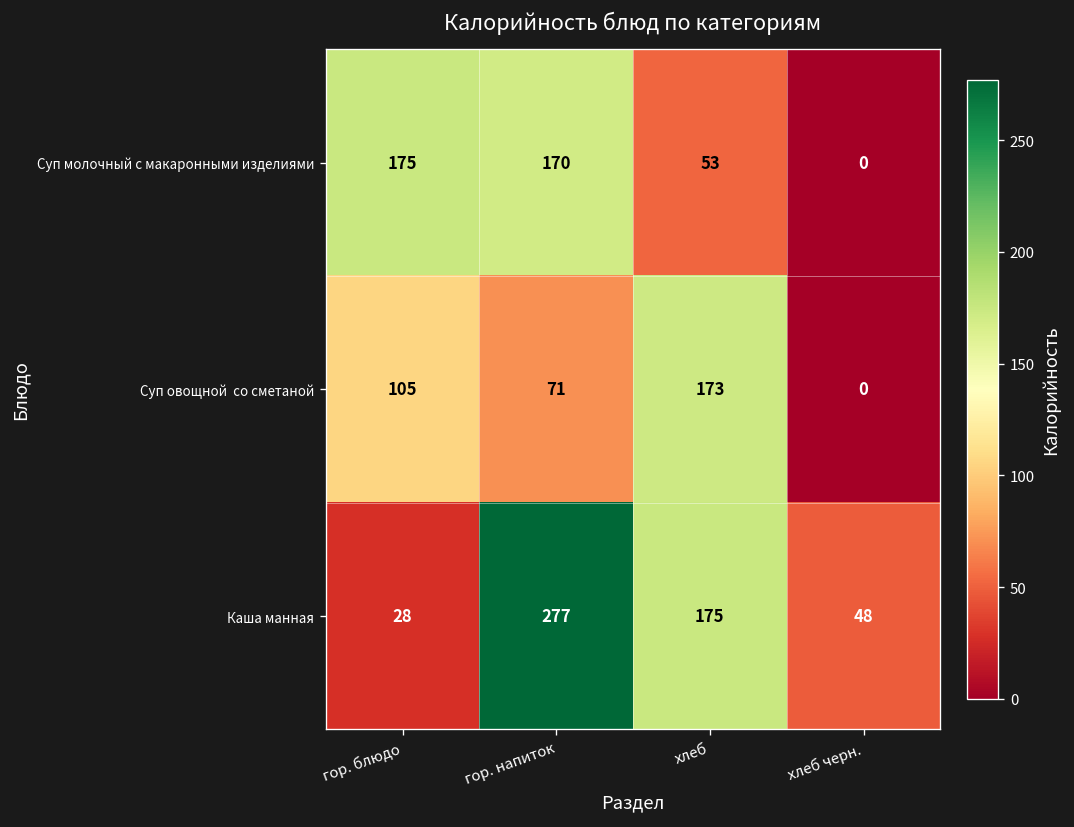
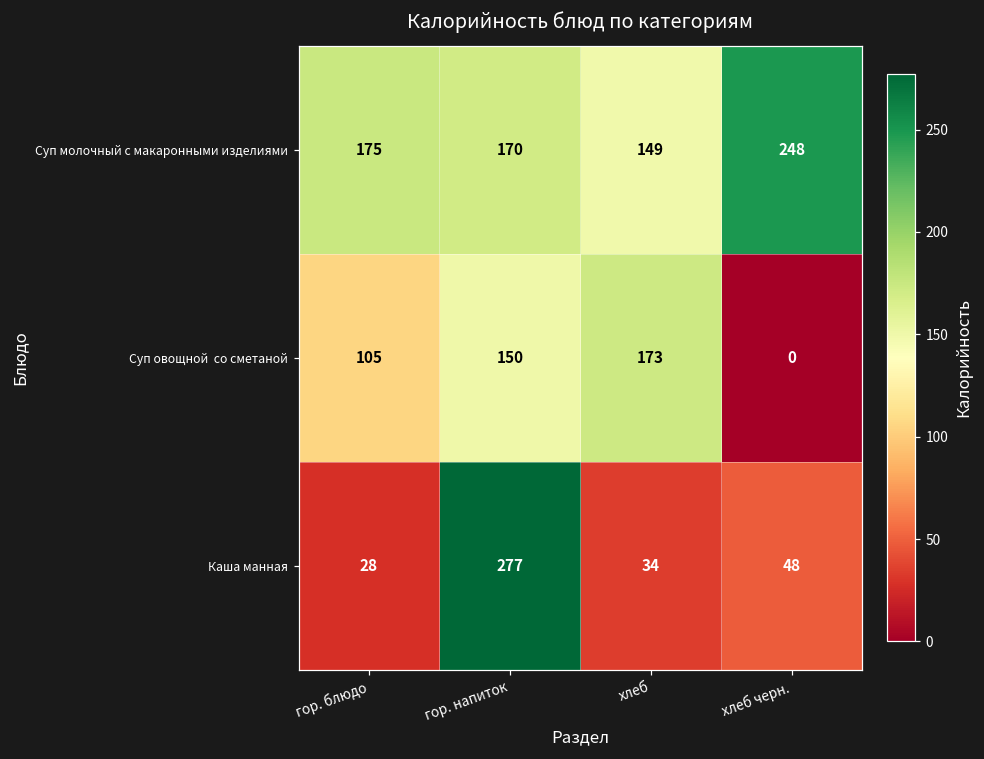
Суп молочный с макаронными изделиями, хлеб: 53 -> 149
Суп молочный с макаронными изделиями, хлеб черн.: 0 -> 248
Суп овощной со сметаной, гор. напиток: 71 -> 150
Каша манная, хлеб: 175 -> 34
